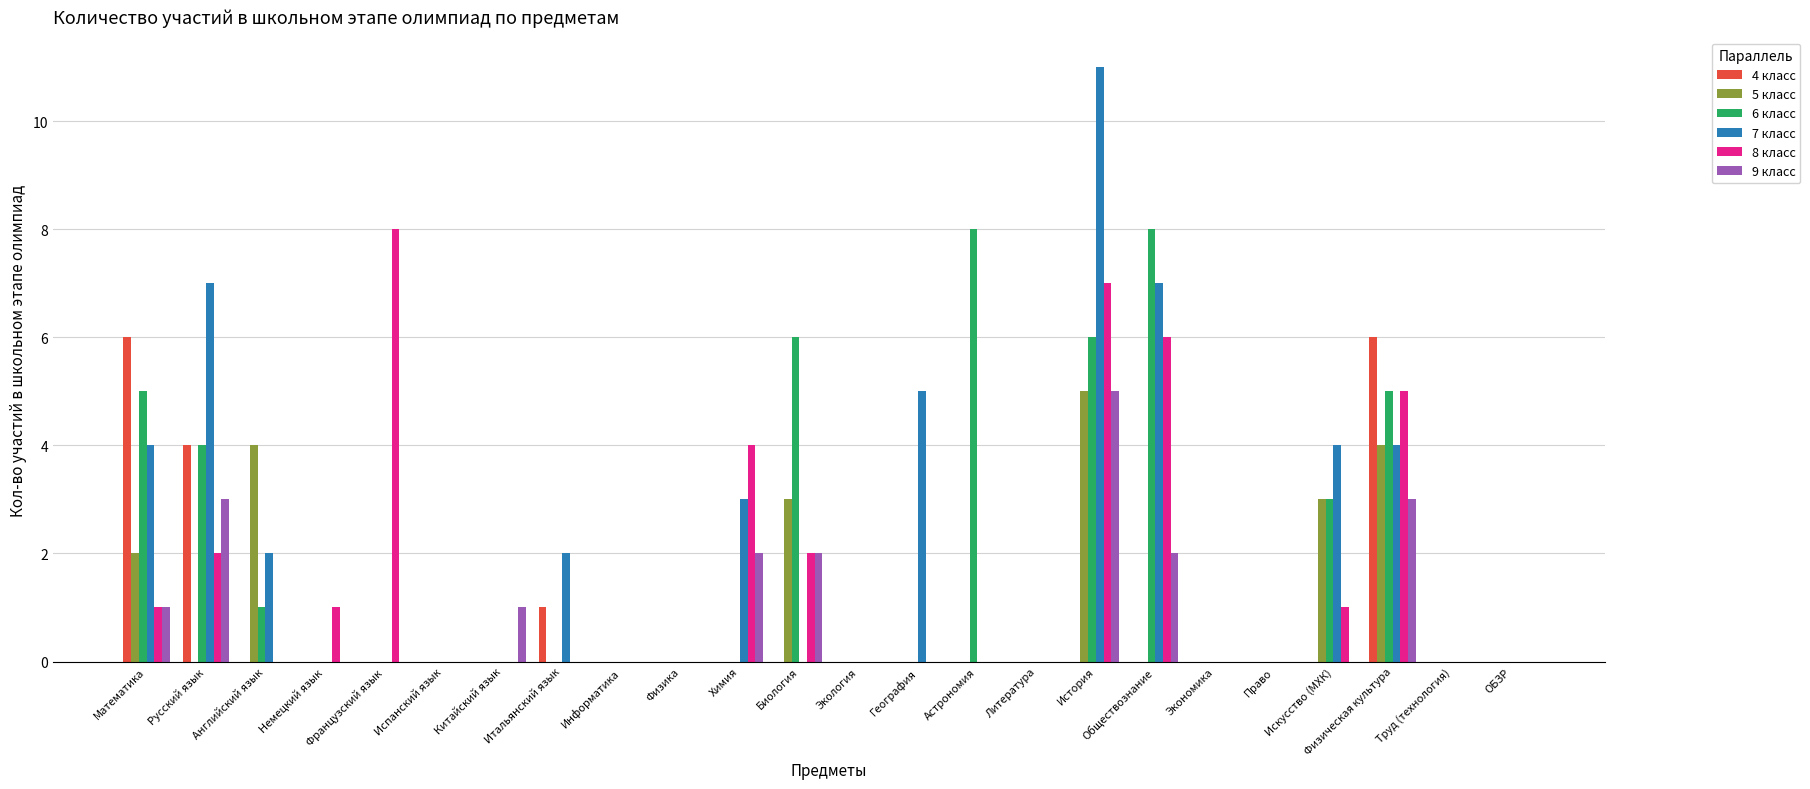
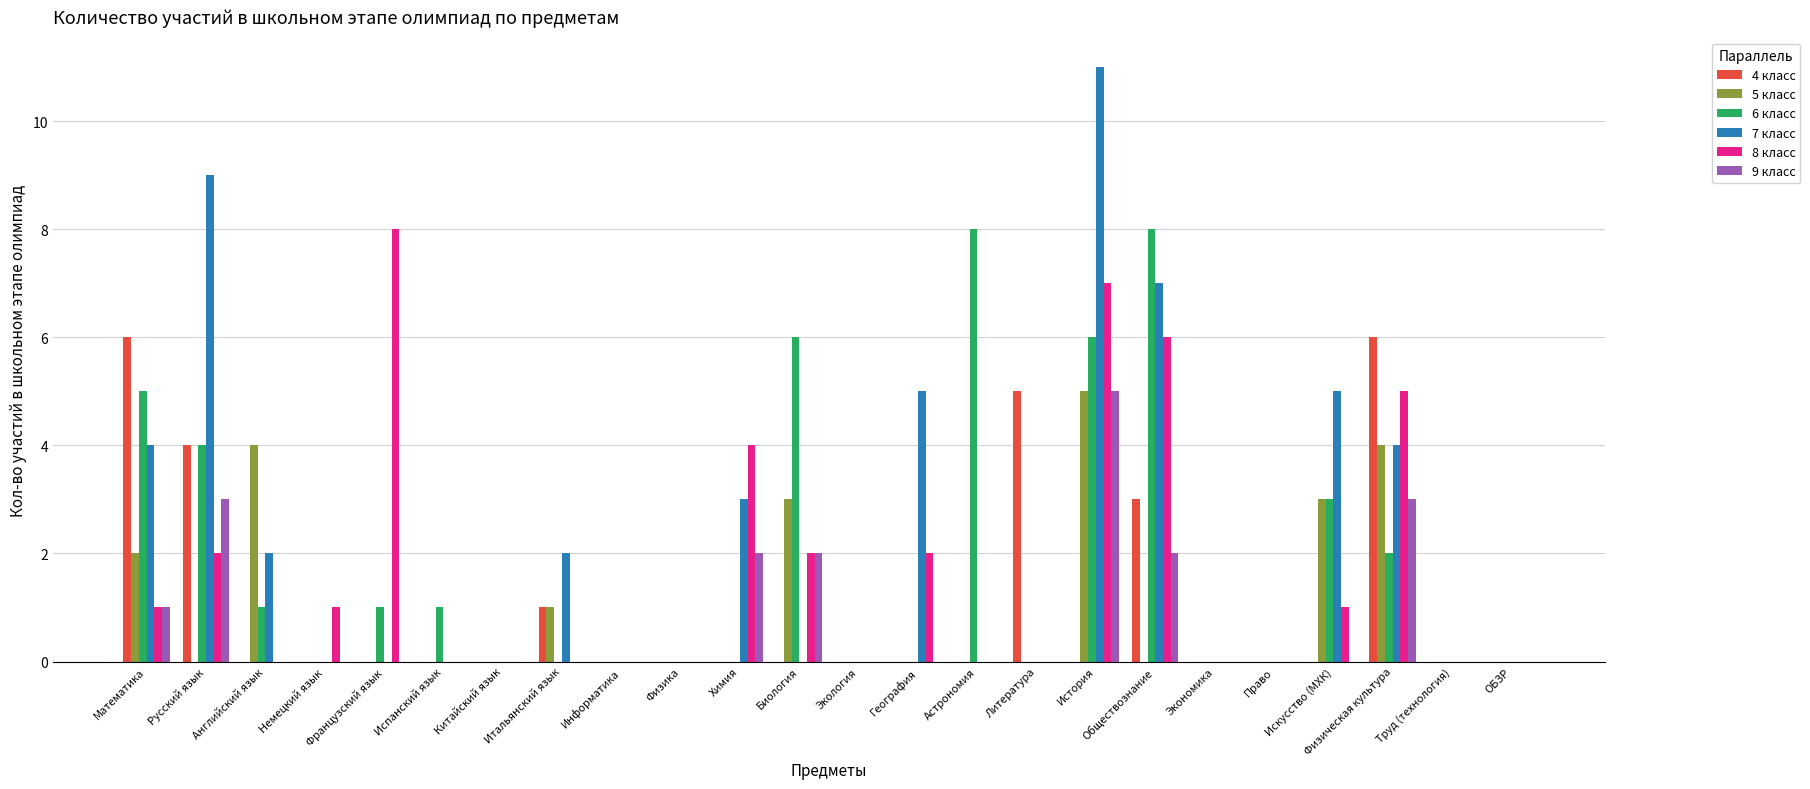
7 класс, Русский язык: 7 -> 9
6 класс, Французский язык: 0 -> 1
6 класс, Испанский язык: 0 -> 1
9 класс, Китайский язык: 1 -> 0
5 класс, Итальянский язык: 0 -> 1
8 класс, География: 0 -> 2
4 класс, Литература: 0 -> 5
4 класс, Обществознание: 0 -> 3
7 класс, Искусство (МХК): 4 -> 5
6 класс, Физическая культура: 5 -> 2
